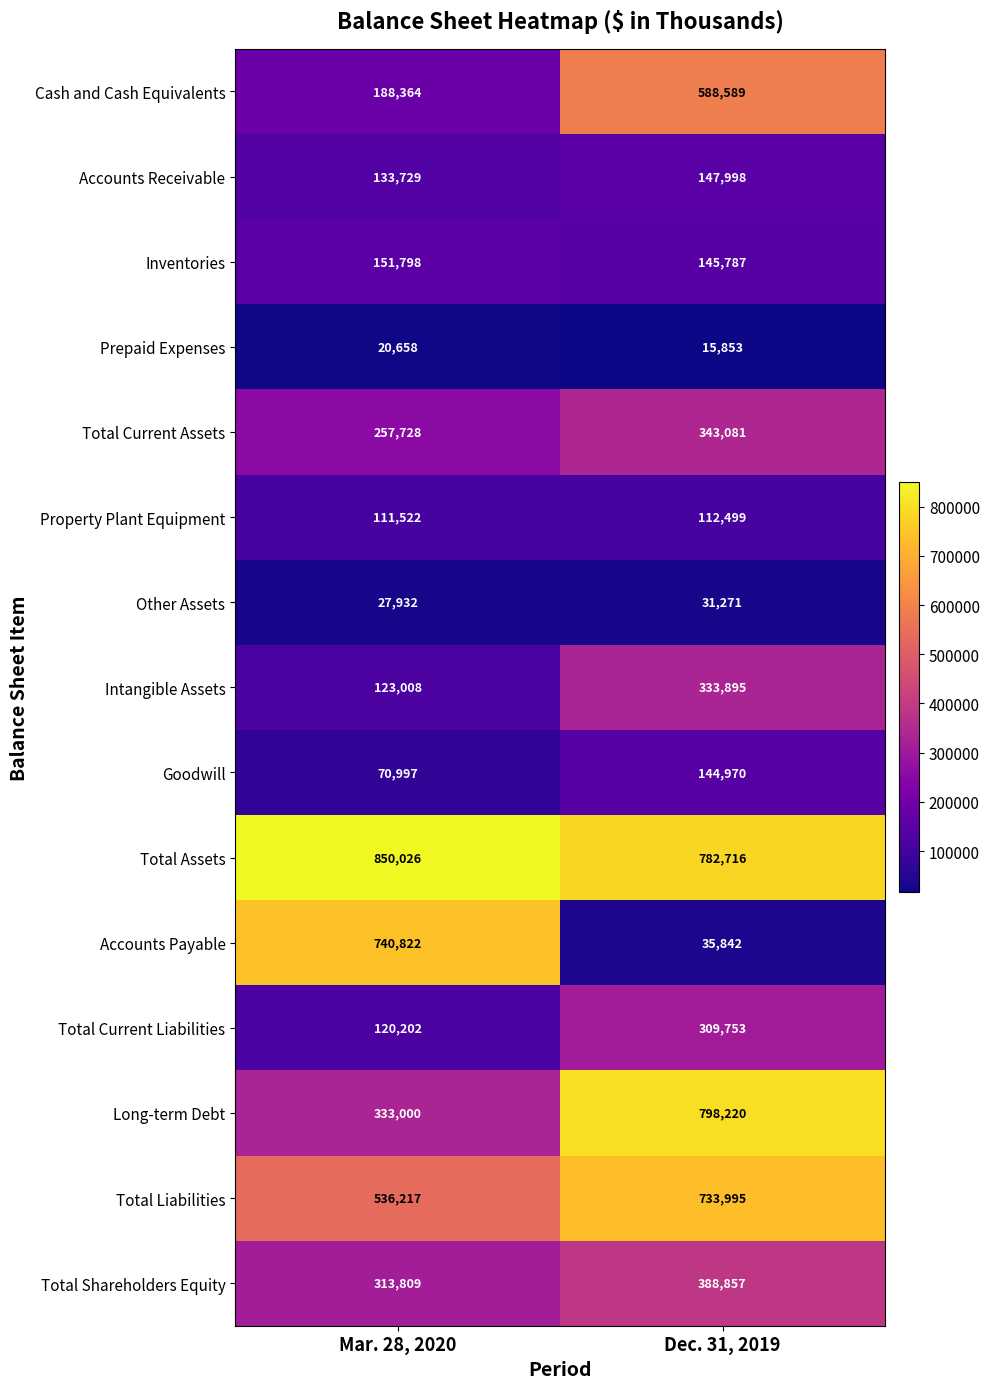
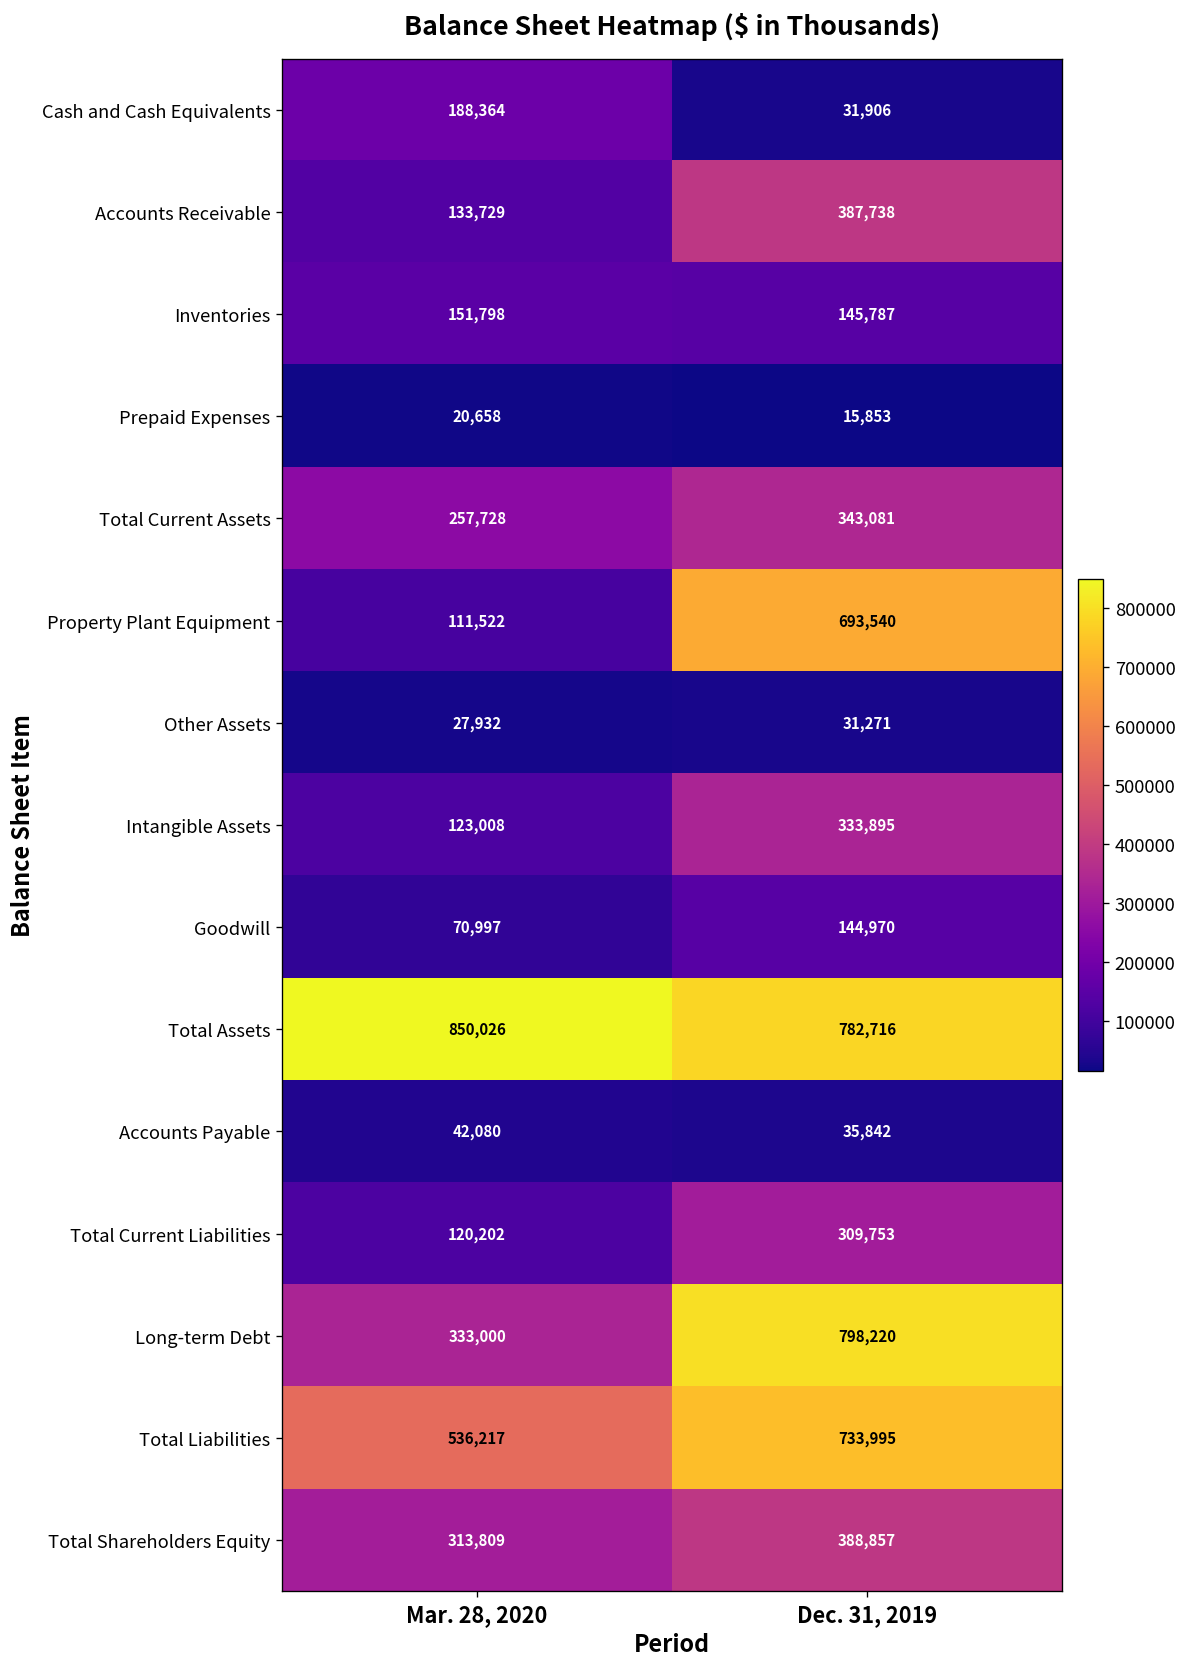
Cash and Cash Equivalents, Dec. 31, 2019: 588,589 -> 31,906
Accounts Receivable, Dec. 31, 2019: 147,998 -> 387,738
Property Plant Equipment, Dec. 31, 2019: 112,499 -> 693,540
Accounts Payable, Mar. 28, 2020: 740,822 -> 42,080
